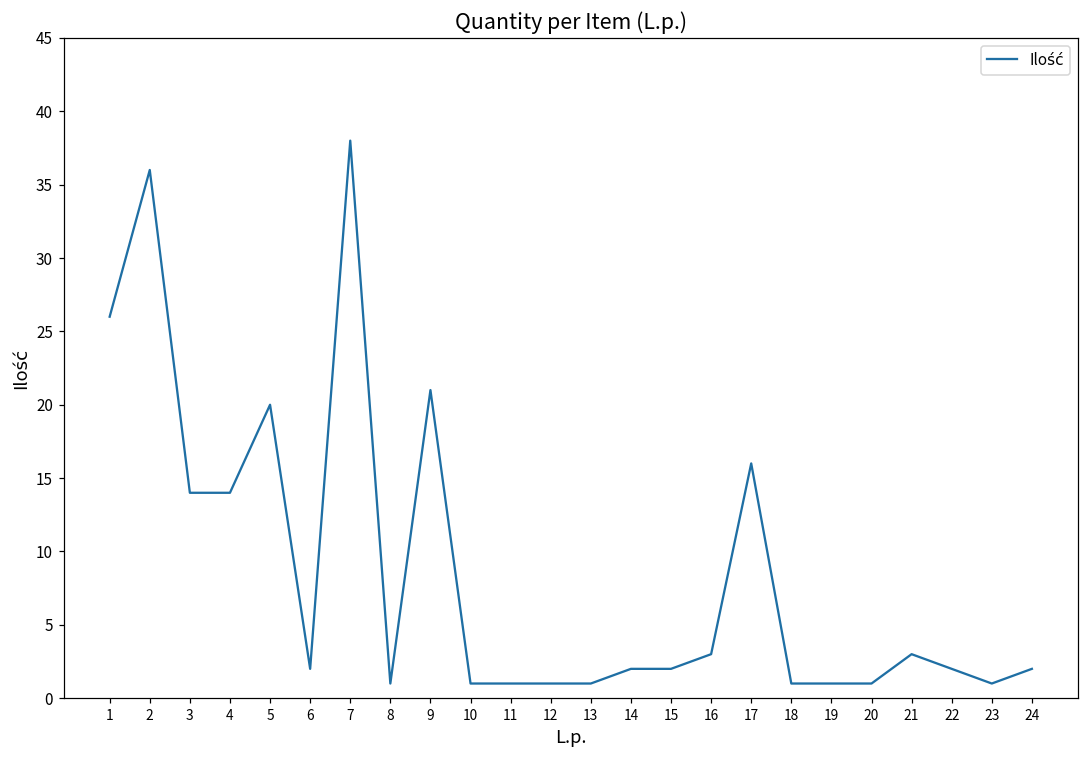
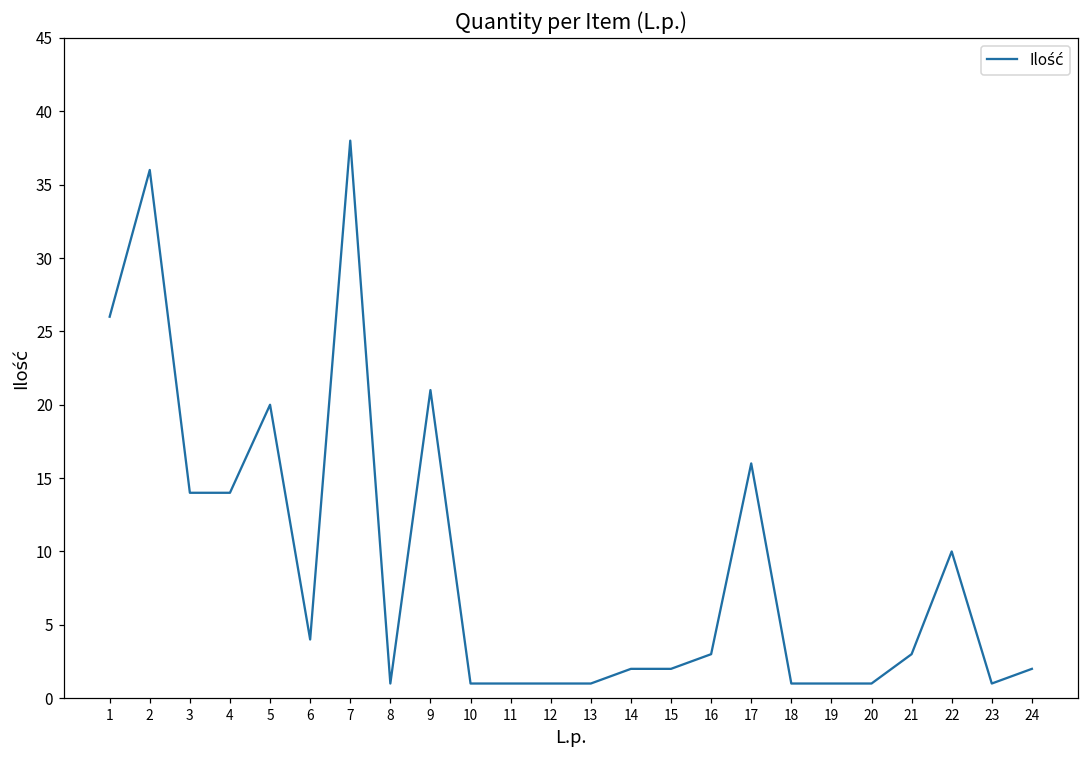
6: 2 -> 4
22: 2 -> 10
